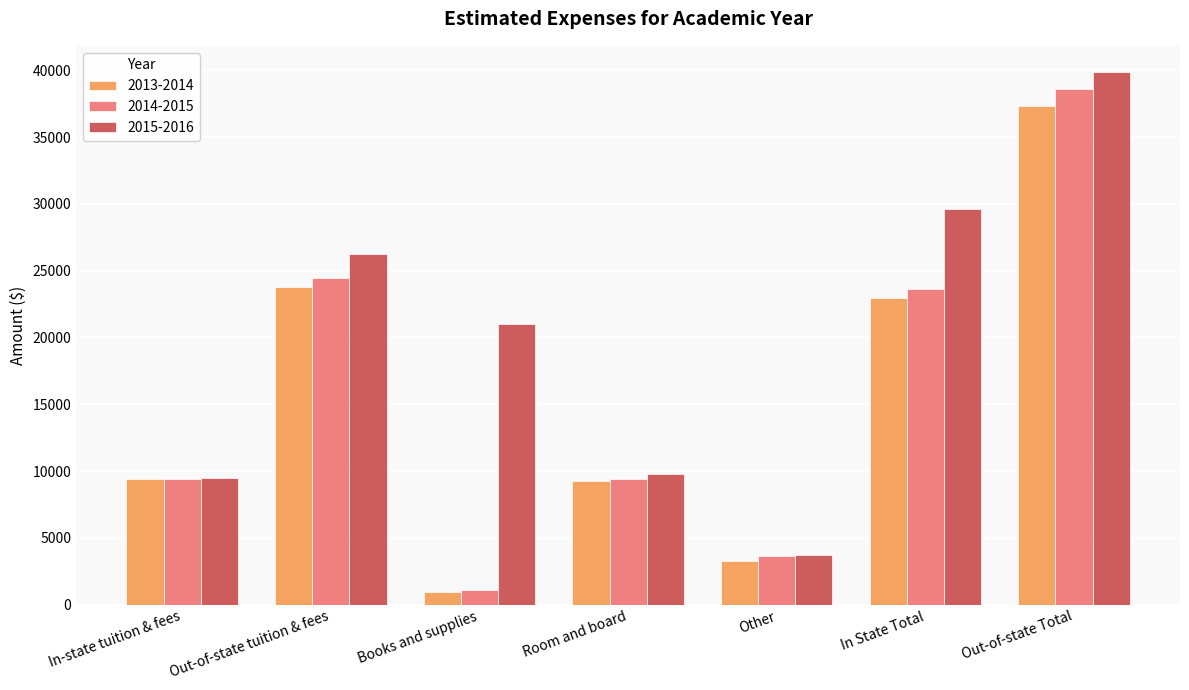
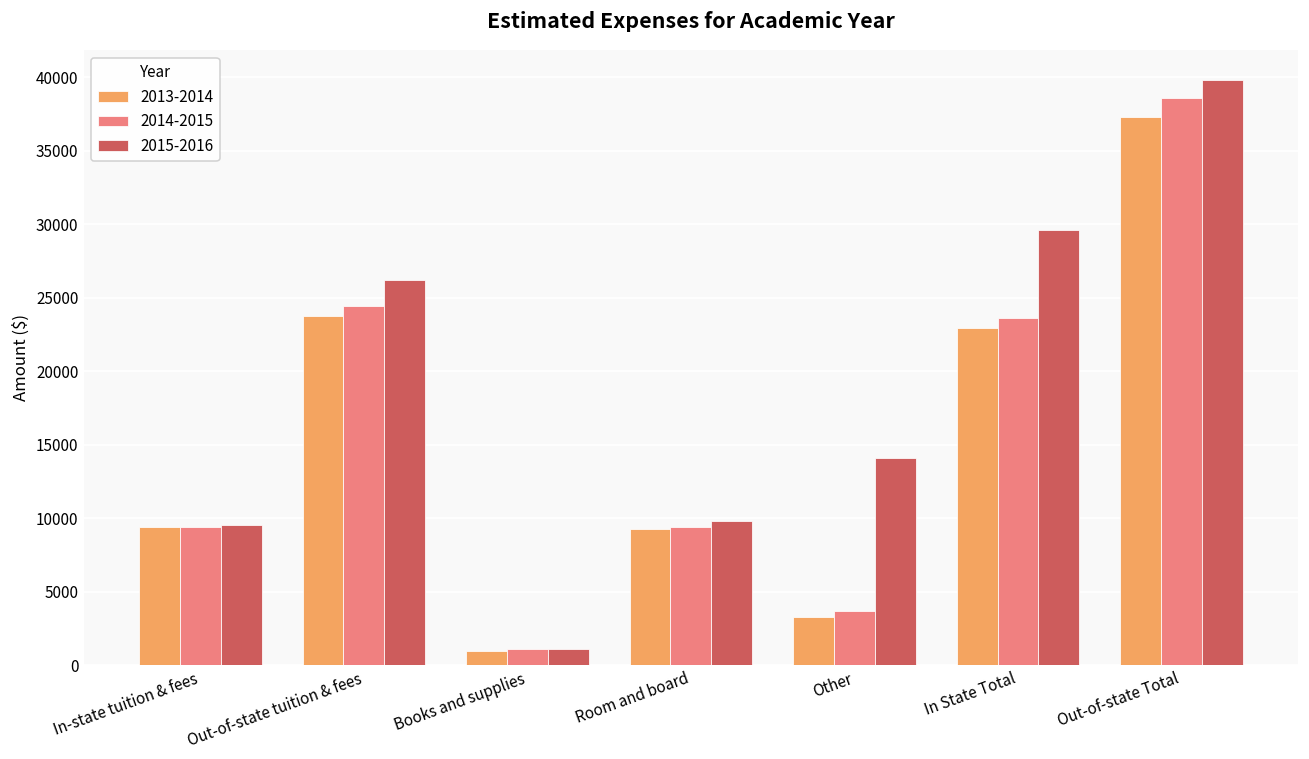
2015-2016, Books and supplies: 21000 -> 1100
2015-2016, Other: 3700 -> 14100
